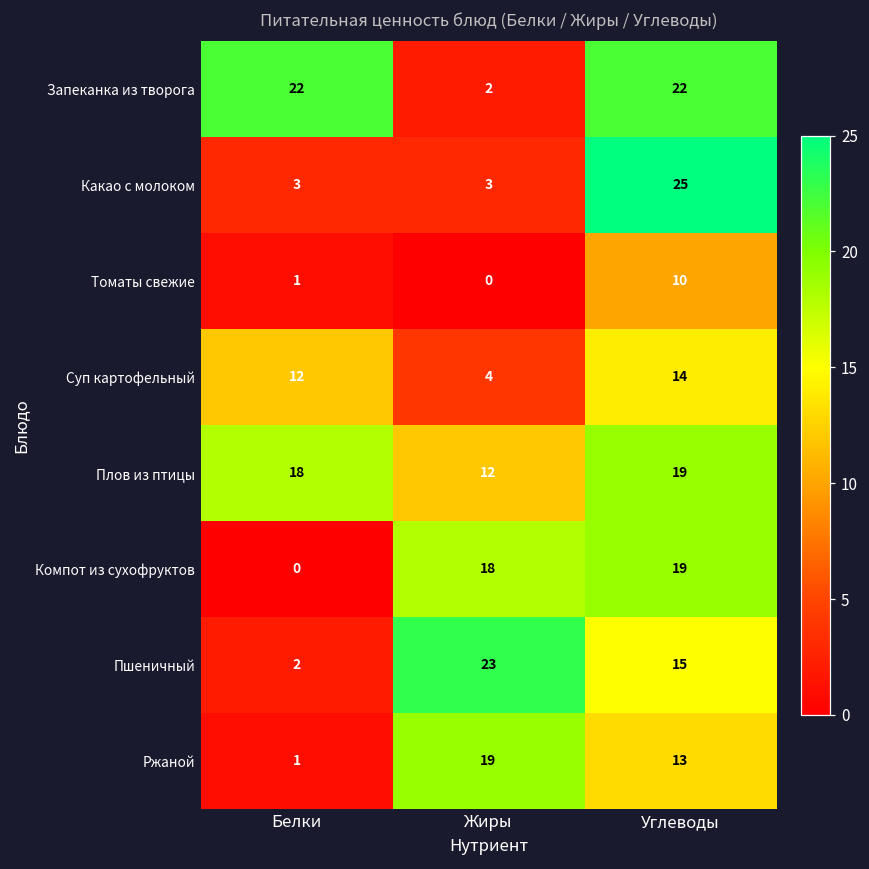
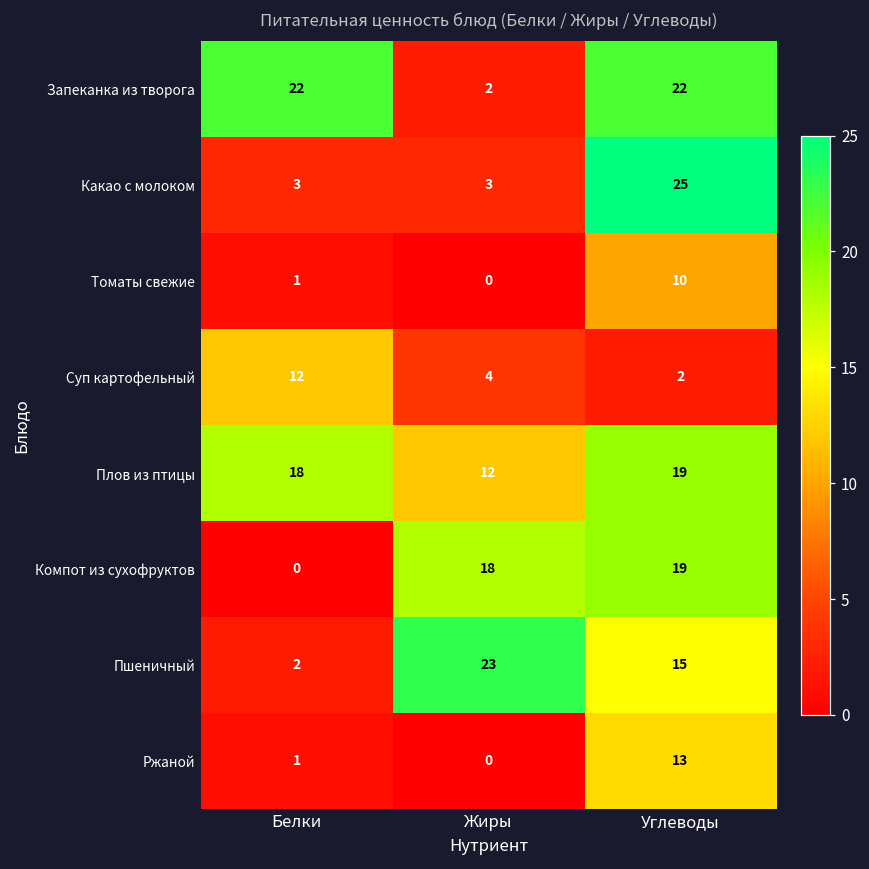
Суп картофельный, Углеводы: 14 -> 2
Ржаной, Жиры: 19 -> 0
